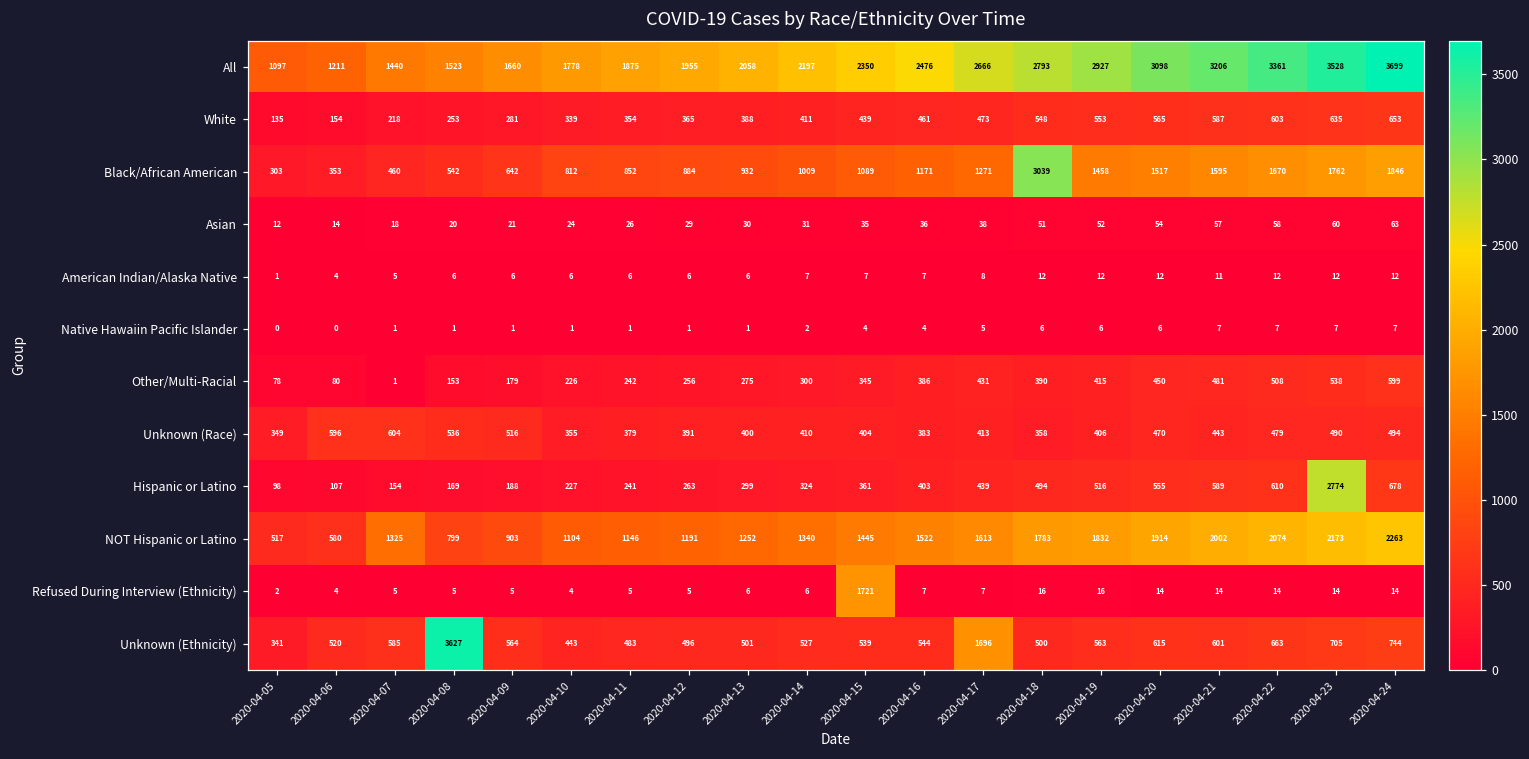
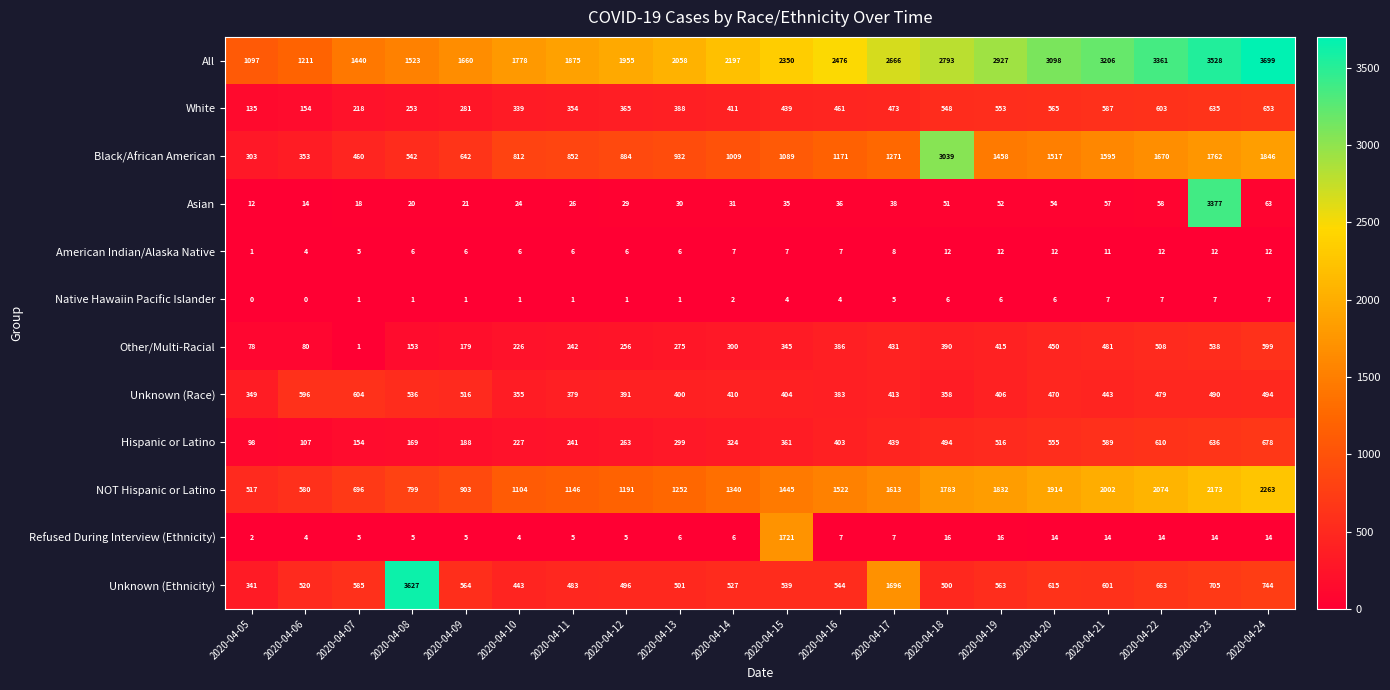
Asian, 2020-04-23: 60 -> 3377
Hispanic or Latino, 2020-04-23: 2774 -> 636
NOT Hispanic or Latino, 2020-04-07: 1325 -> 696
